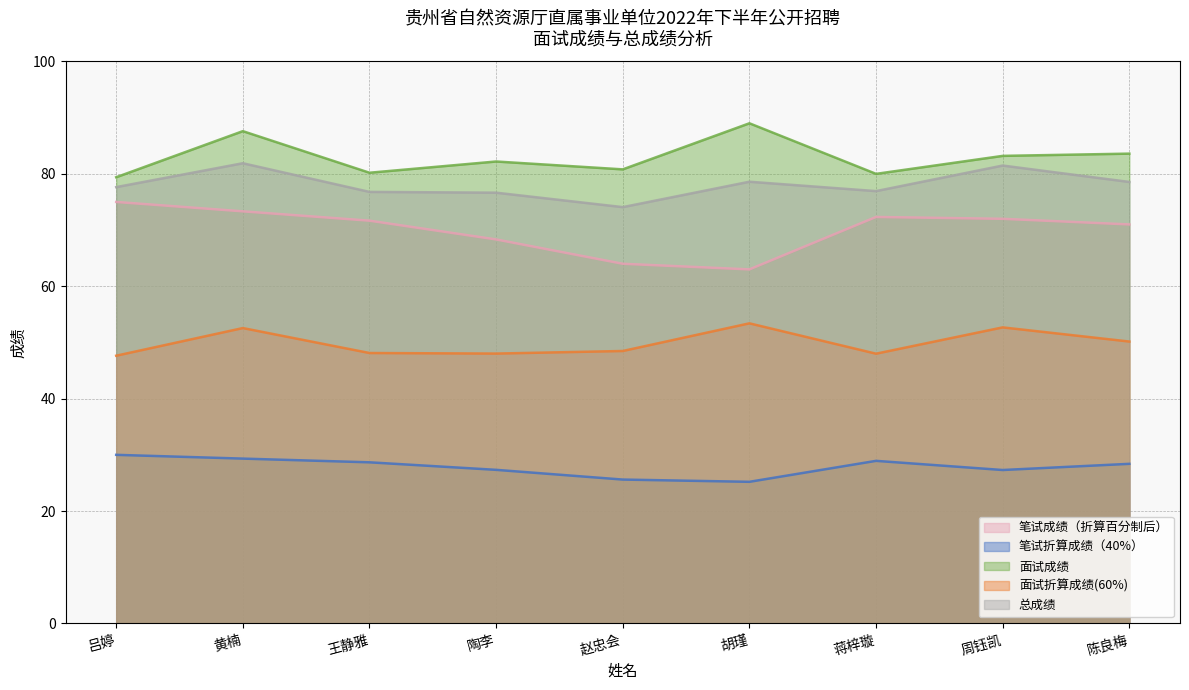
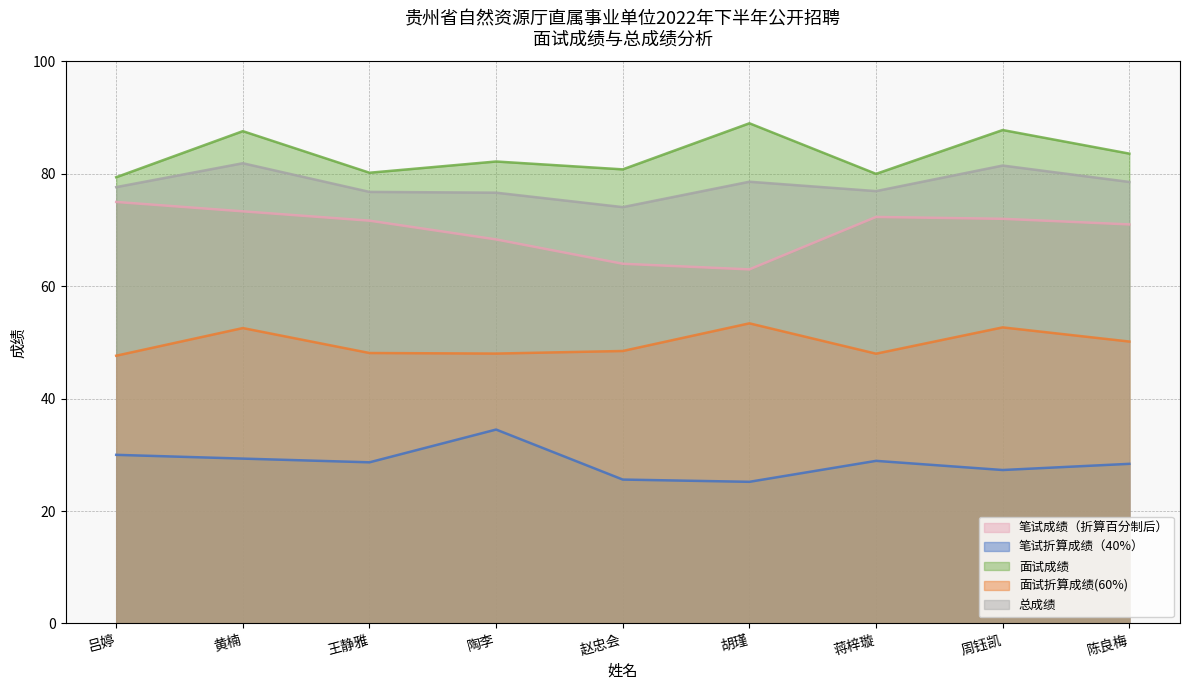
笔试折算成绩（40%）, 陶李: 27 -> 35
面试成绩, 周钰凯: 83 -> 88
